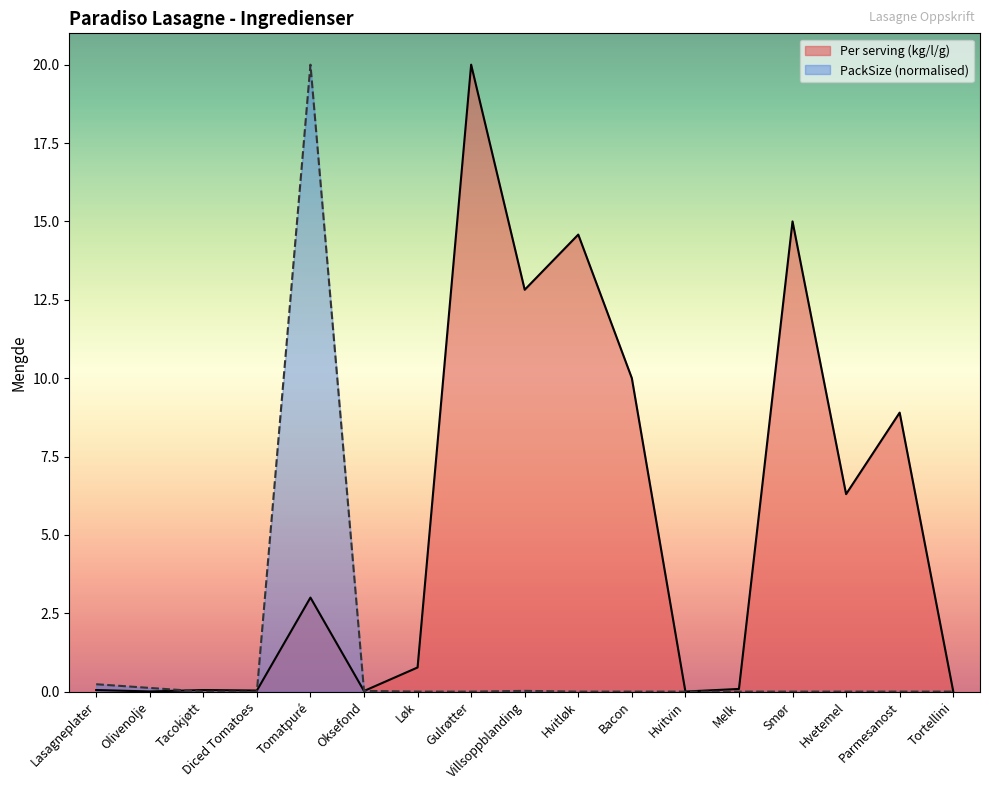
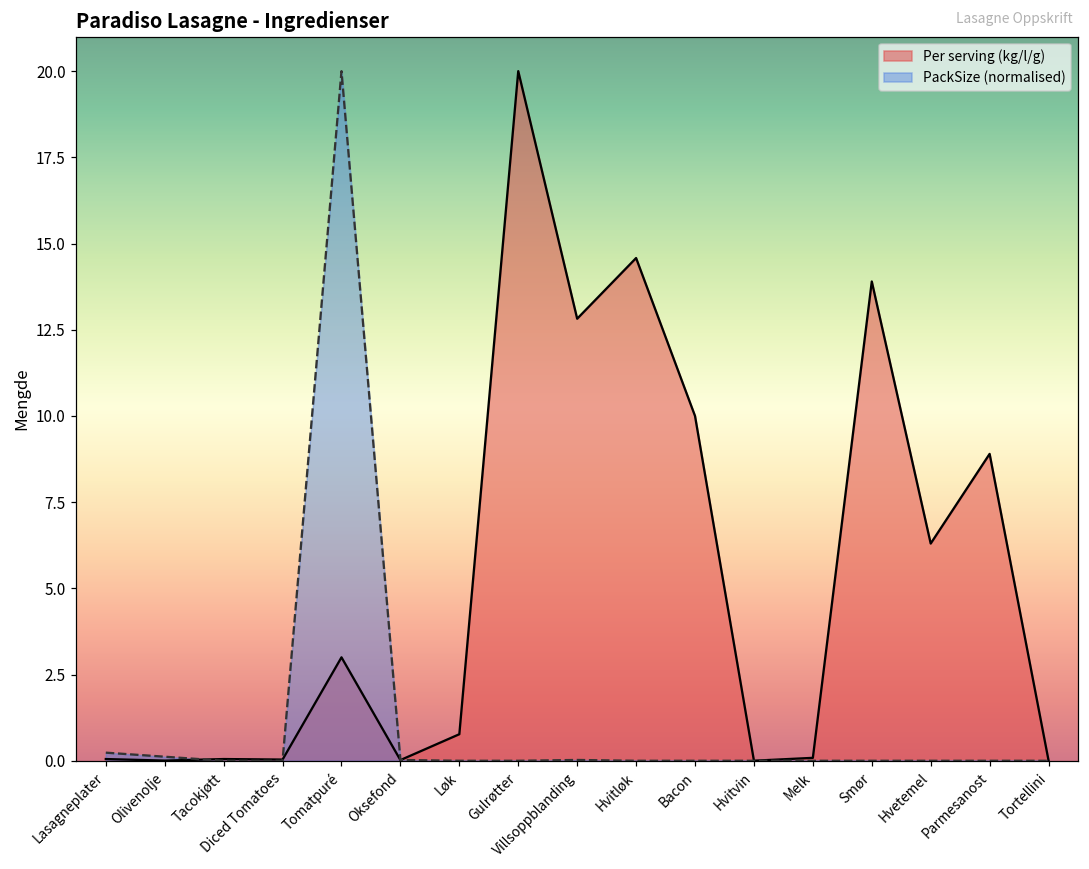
Per serving (kg/l/g), Smør: 15.0 -> 13.9
